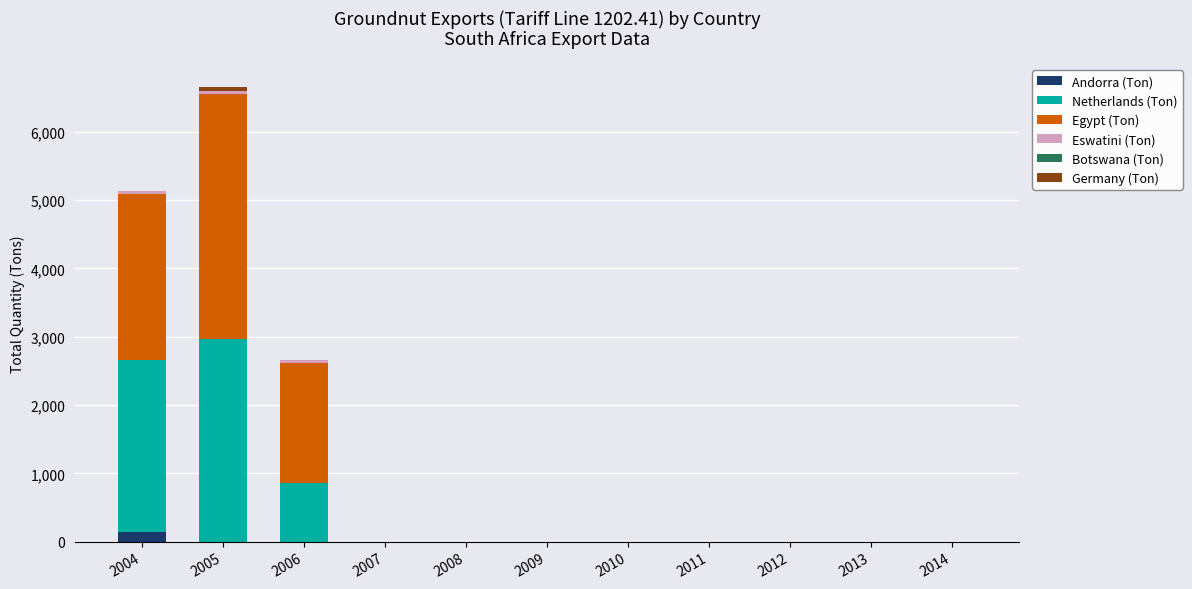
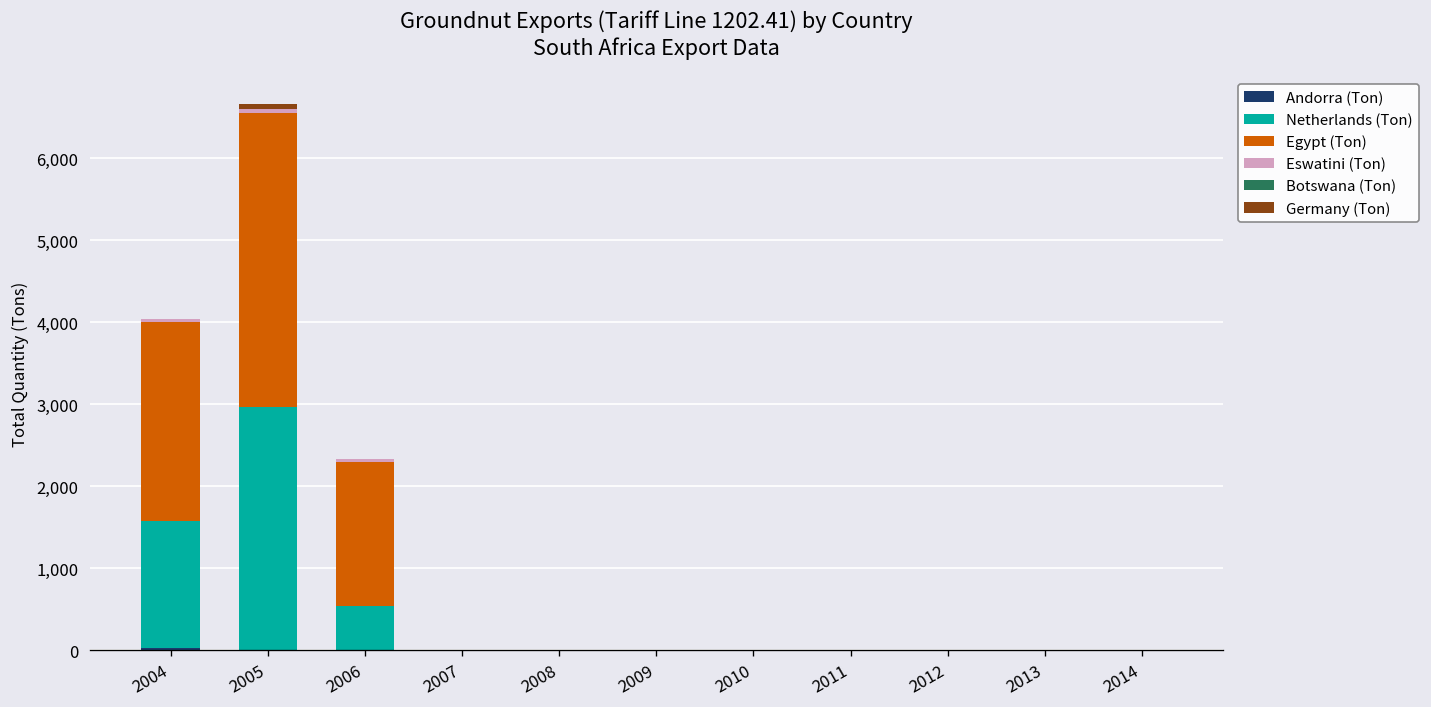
Andorra (Ton), 2004: 100 -> 0
Netherlands (Ton), 2004: 2,500 -> 1,600
Netherlands (Ton), 2006: 900 -> 500
